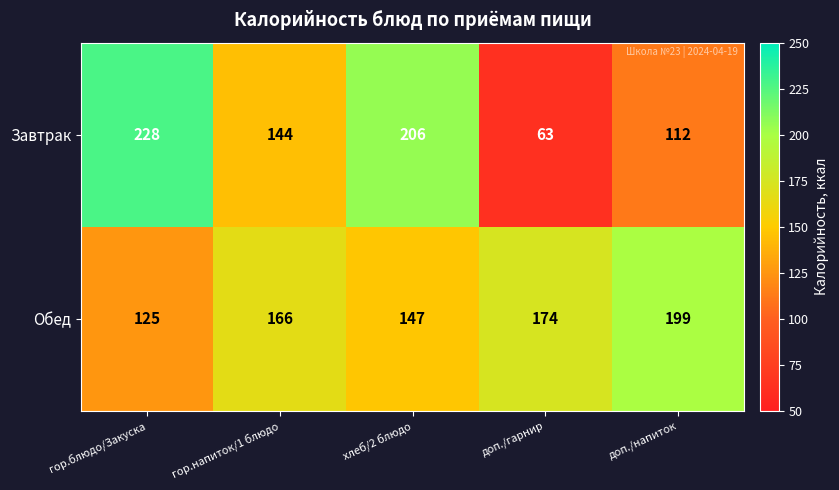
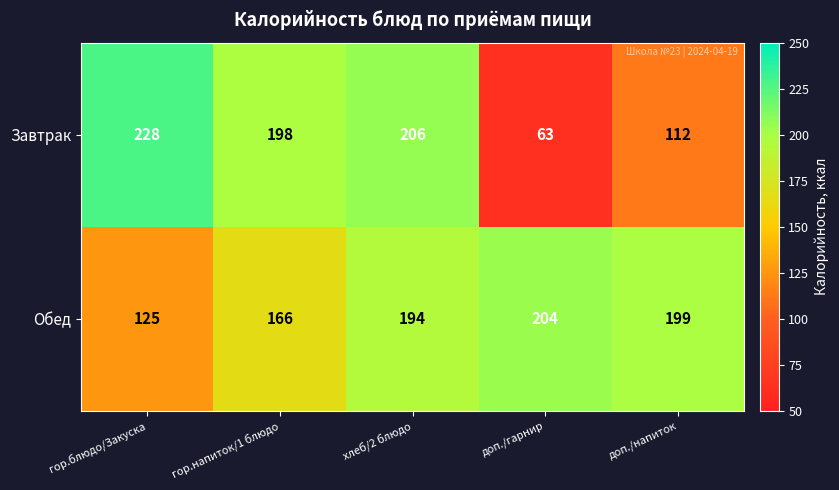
Завтрак, гор.напиток/1 блюдо: 144 -> 198
Обед, хлеб/2 блюдо: 147 -> 194
Обед, доп./гарнир: 174 -> 204
